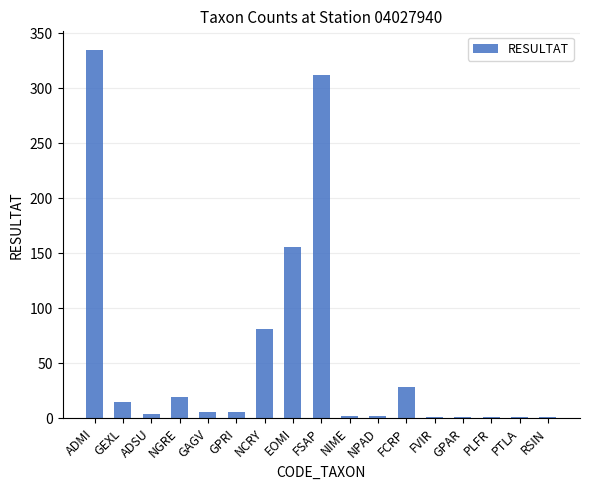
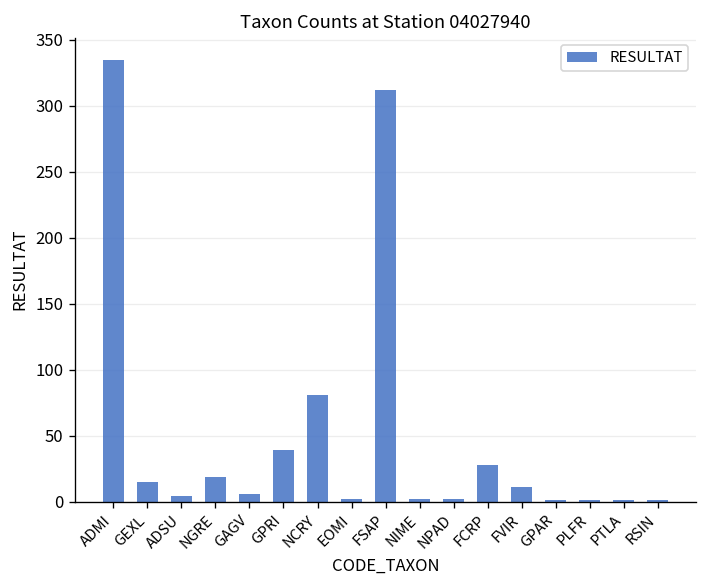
GPRI: 6 -> 39
EOMI: 156 -> 2
FVIR: 1 -> 11
